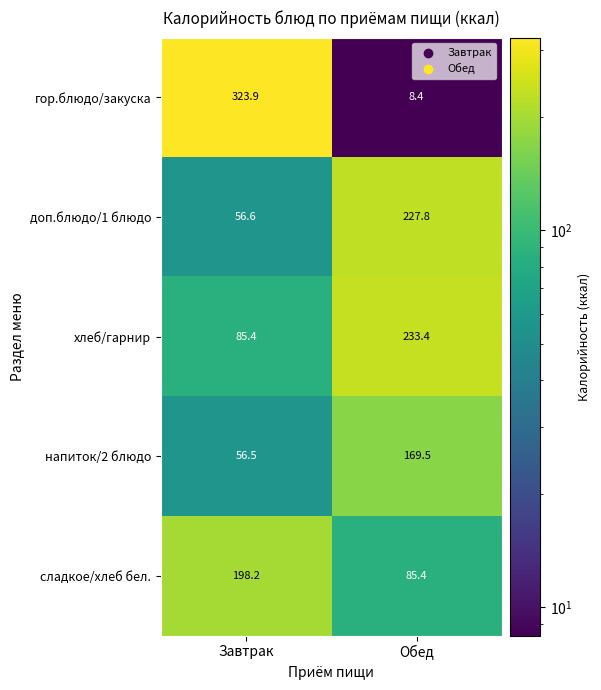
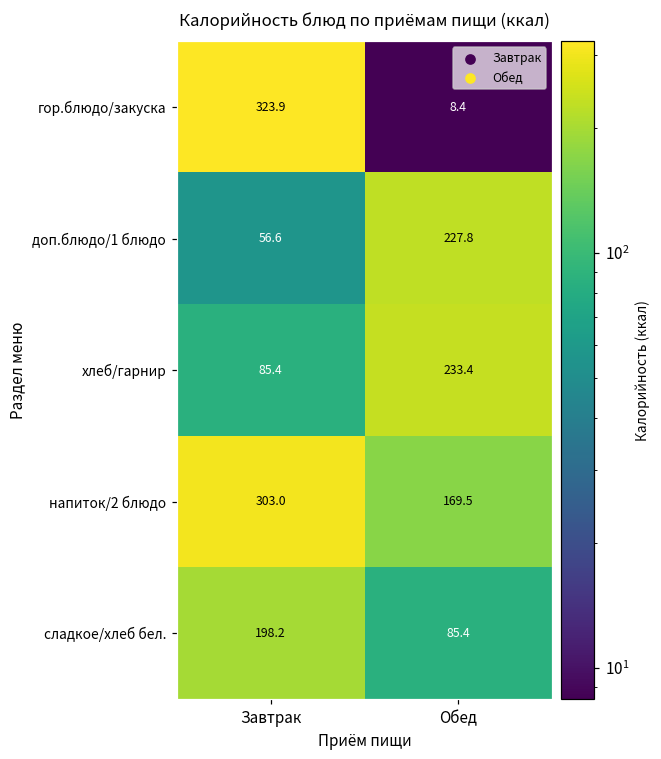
напиток/2 блюдо, Завтрак: 56.5 -> 303.0
